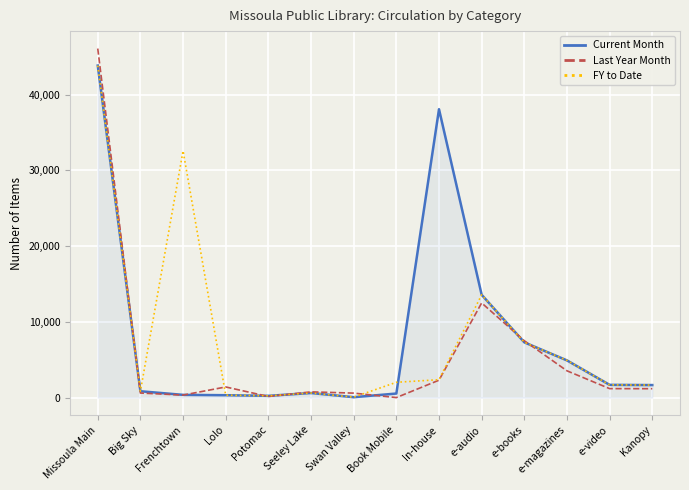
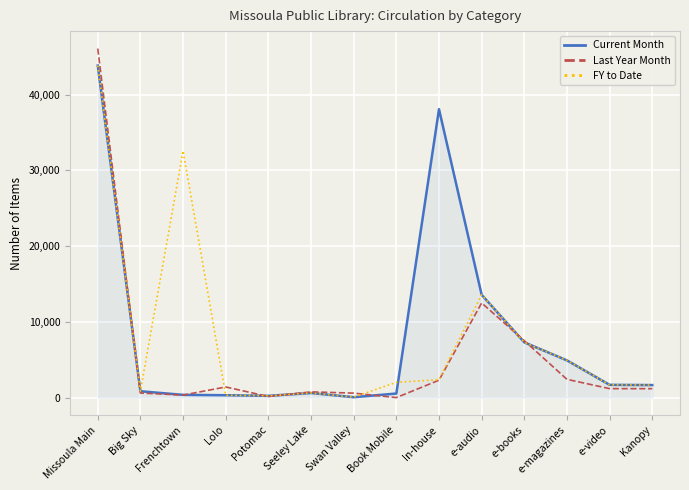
Last Year Month, e-magazines: 4,000 -> 2,000
